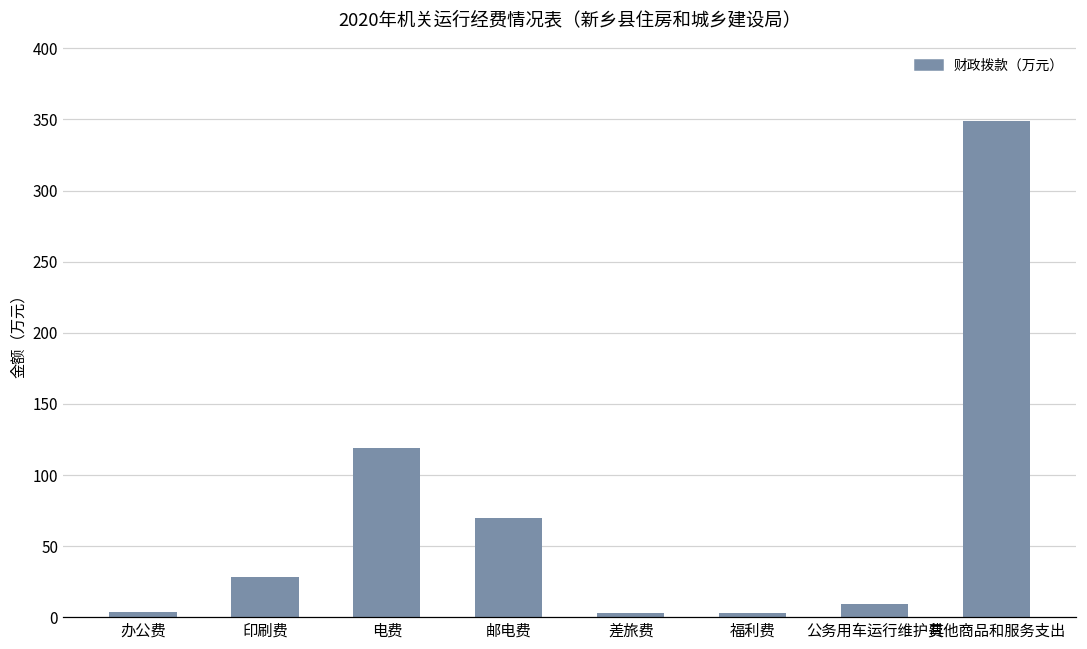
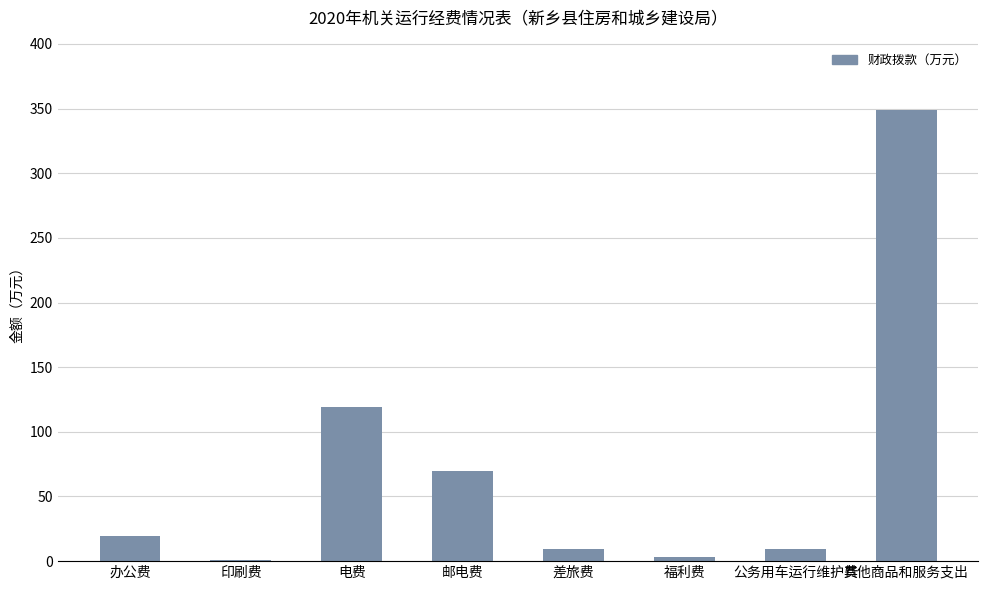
办公费: 4 -> 19
印刷费: 28 -> 1
差旅费: 3 -> 10
